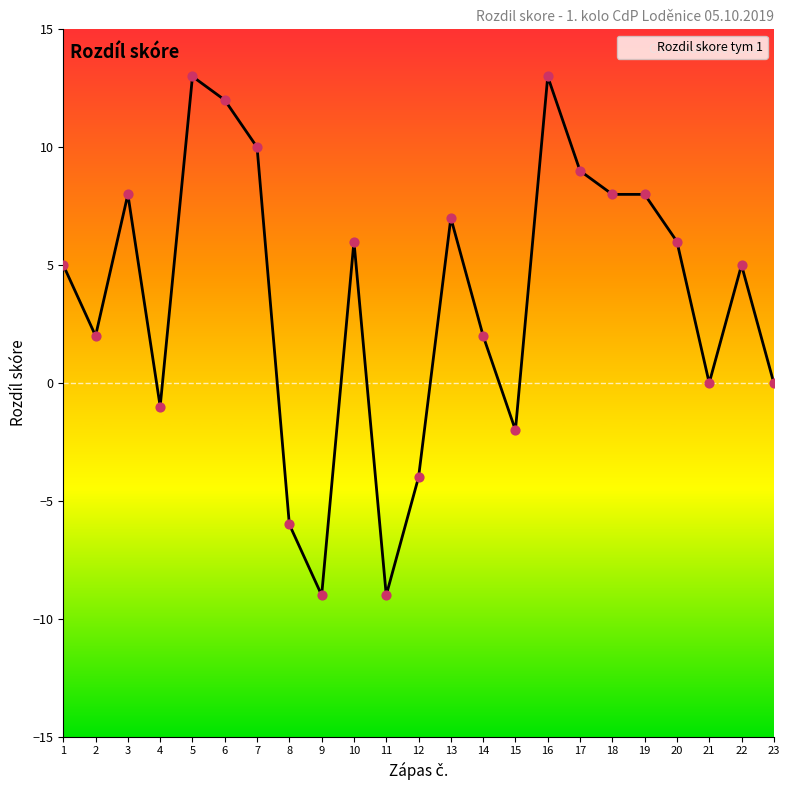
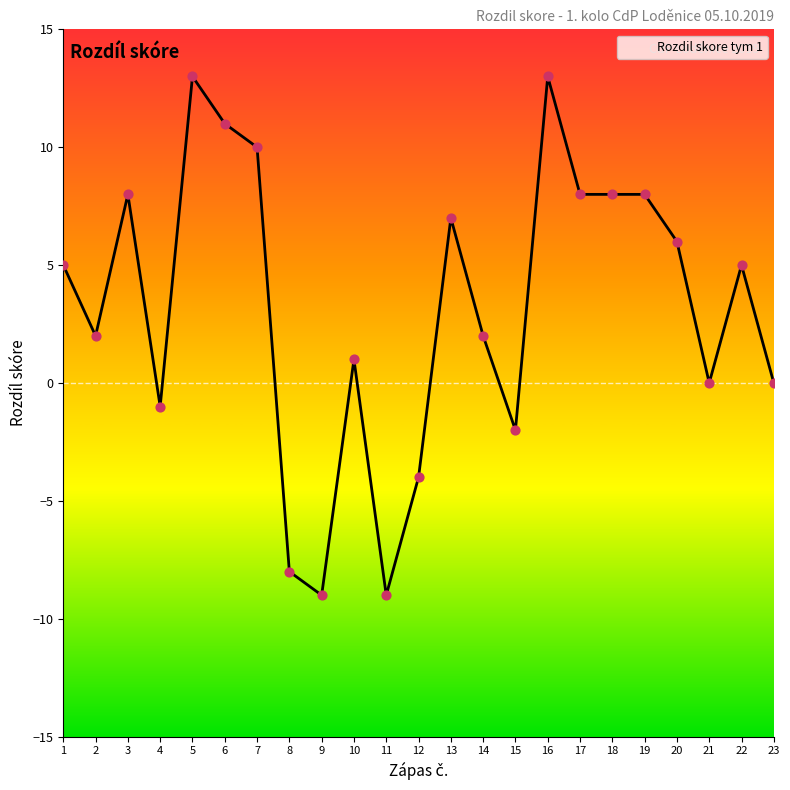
6: 12 -> 11
8: -6 -> -8
10: 6 -> 1
17: 9 -> 8
